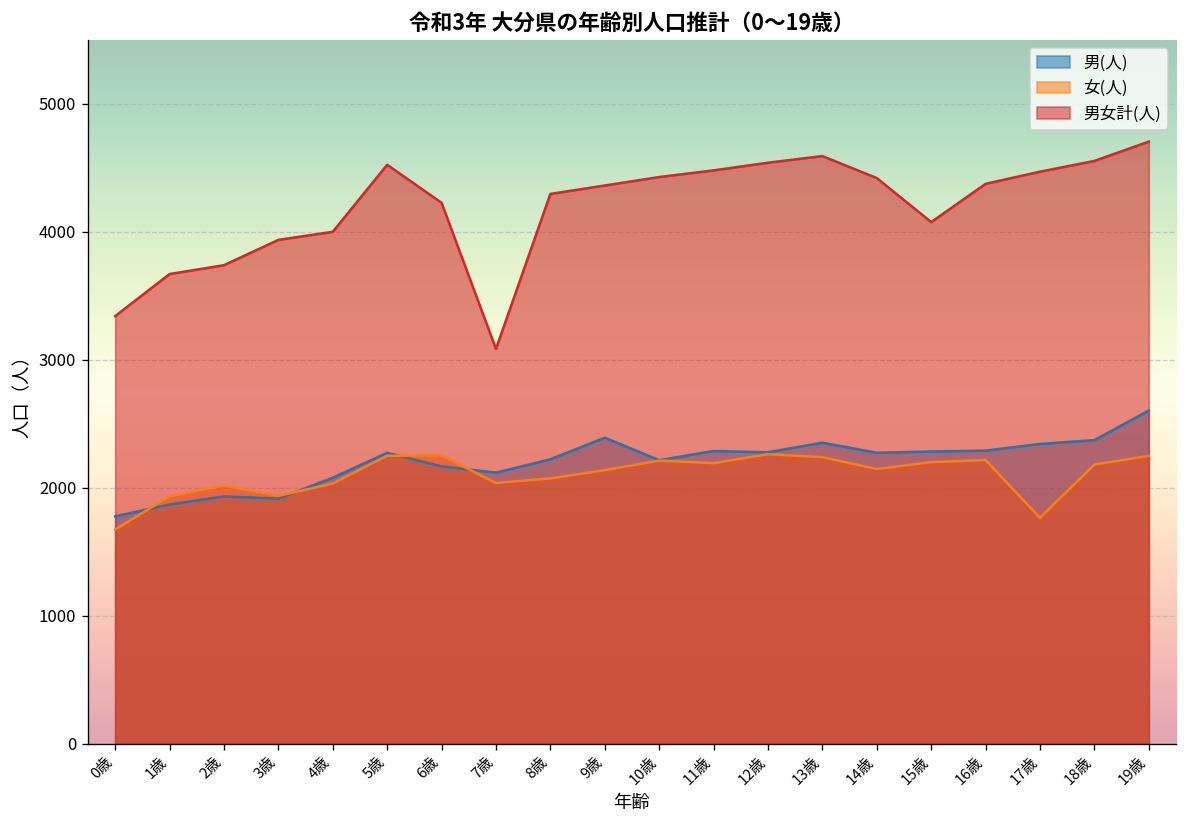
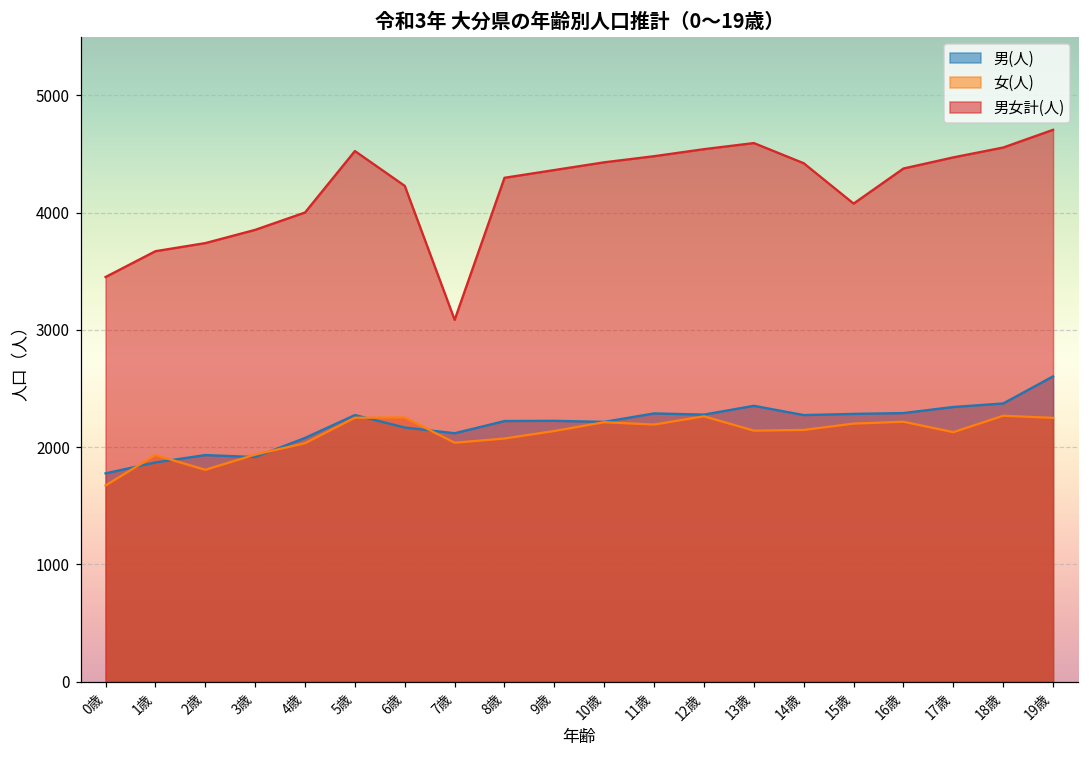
男女計(人), 0歳: 3340 -> 3450
女(人), 2歳: 2020 -> 1810
男女計(人), 3歳: 3940 -> 3850
男(人), 9歳: 2390 -> 2230
女(人), 13歳: 2240 -> 2140
女(人), 17歳: 1770 -> 2130
女(人), 18歳: 2180 -> 2270
